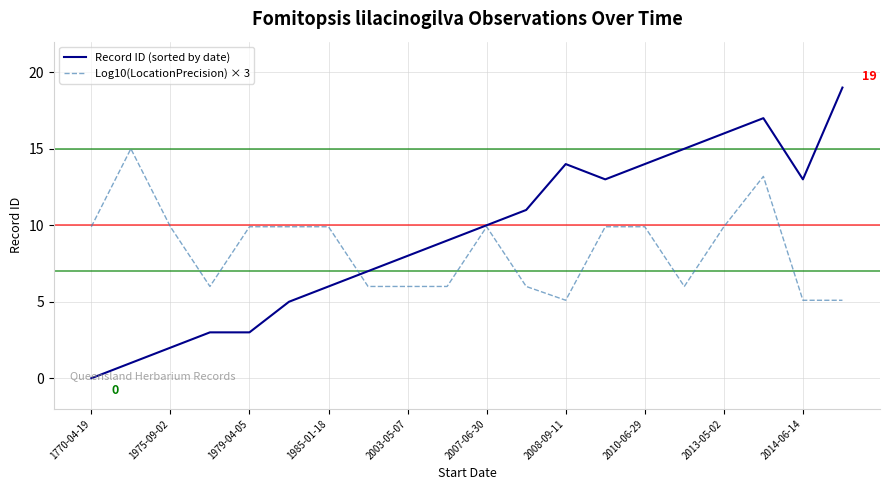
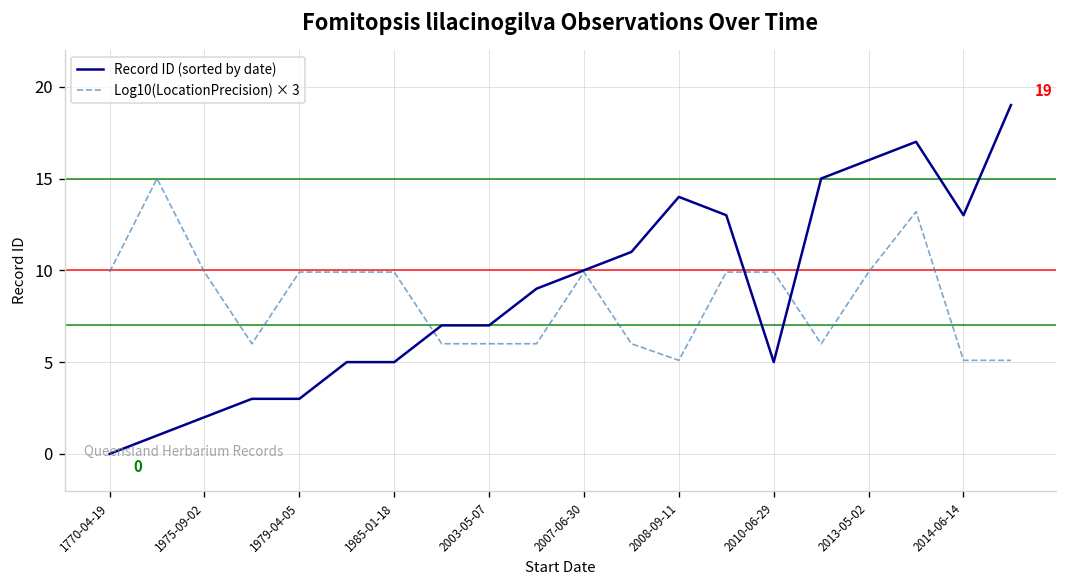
Record ID (sorted by date), 1985-01-18: 6 -> 5
Record ID (sorted by date), 2003-05-07: 8 -> 7
Record ID (sorted by date), 2010-06-29: 14 -> 5
